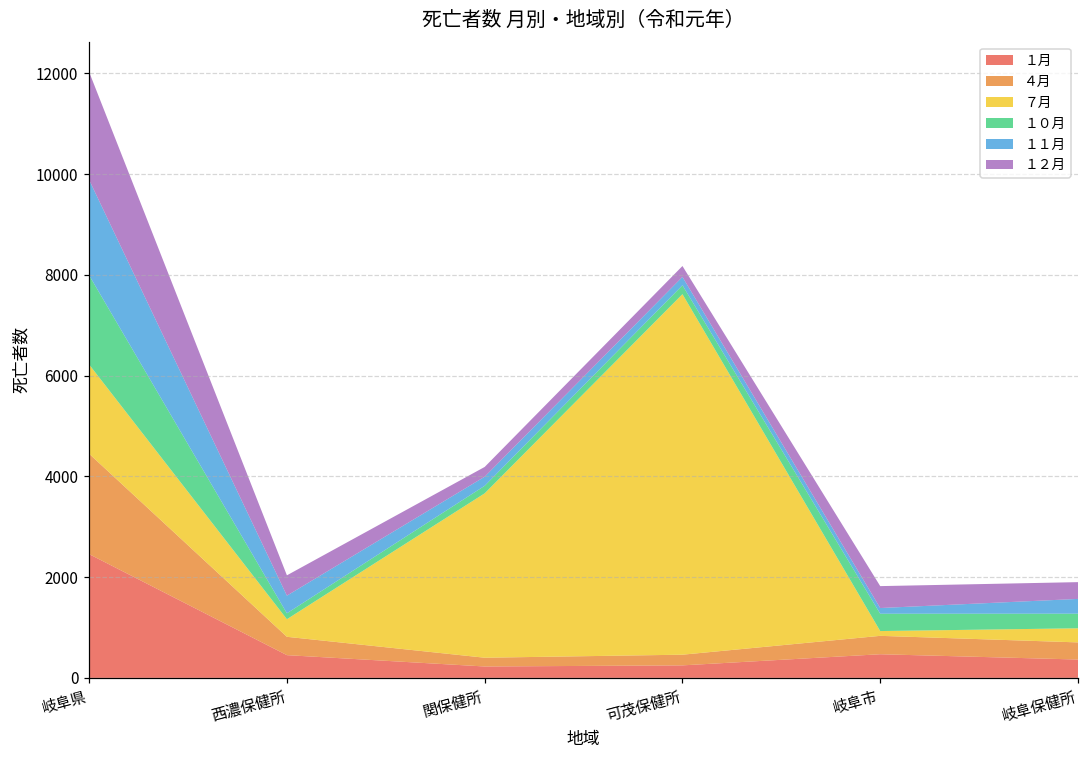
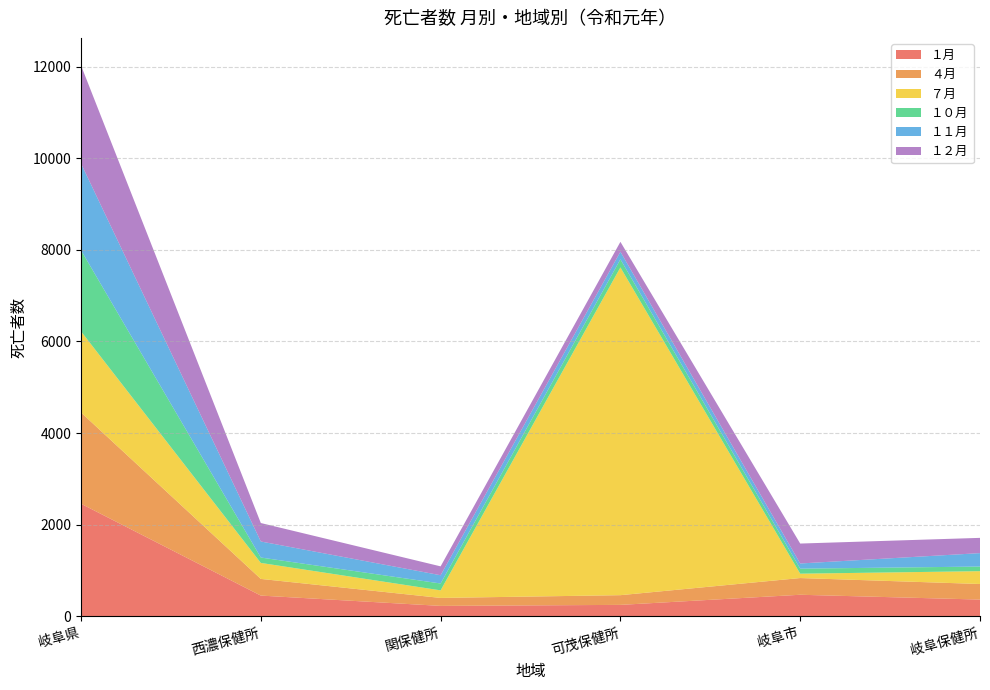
７月, 関保健所: 3300 -> 200
１０月, 岐阜市: 300 -> 100
１０月, 岐阜保健所: 300 -> 100
